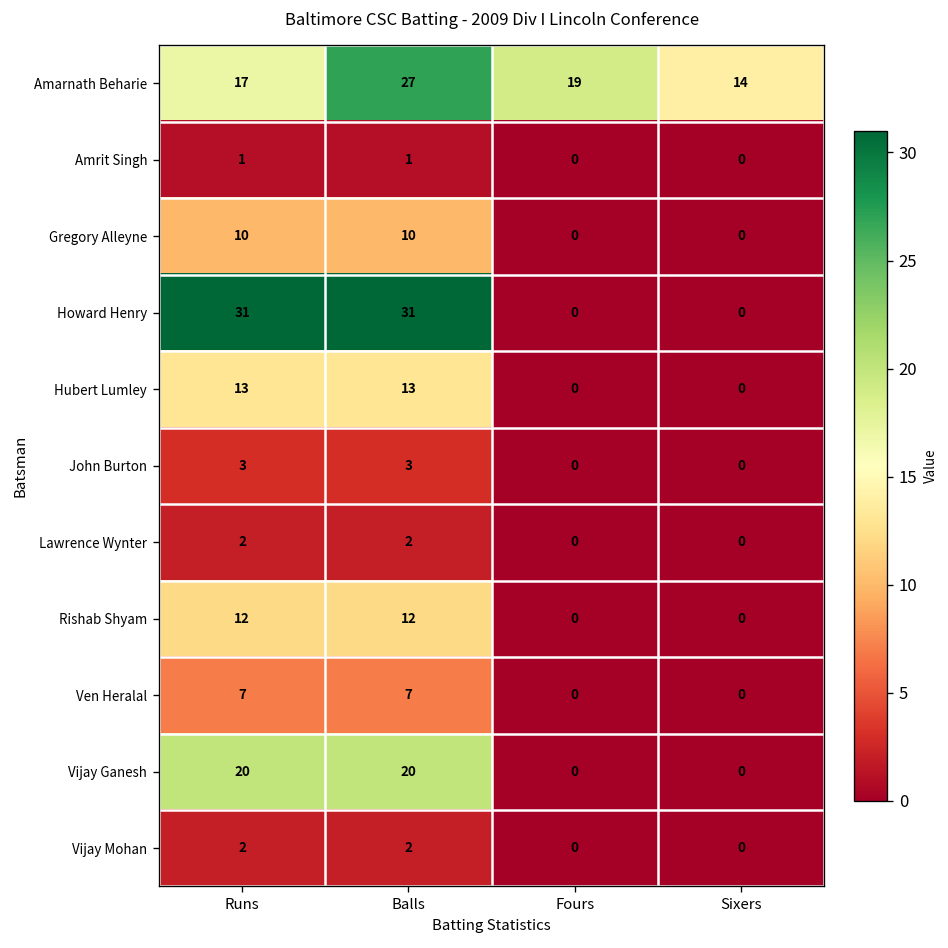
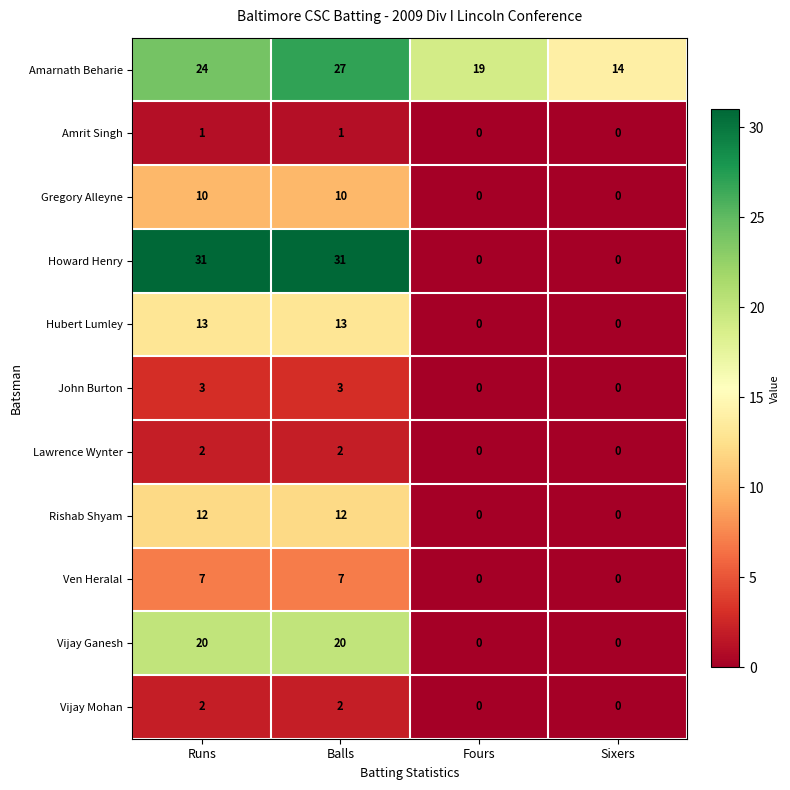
Amarnath Beharie, Runs: 17 -> 24
